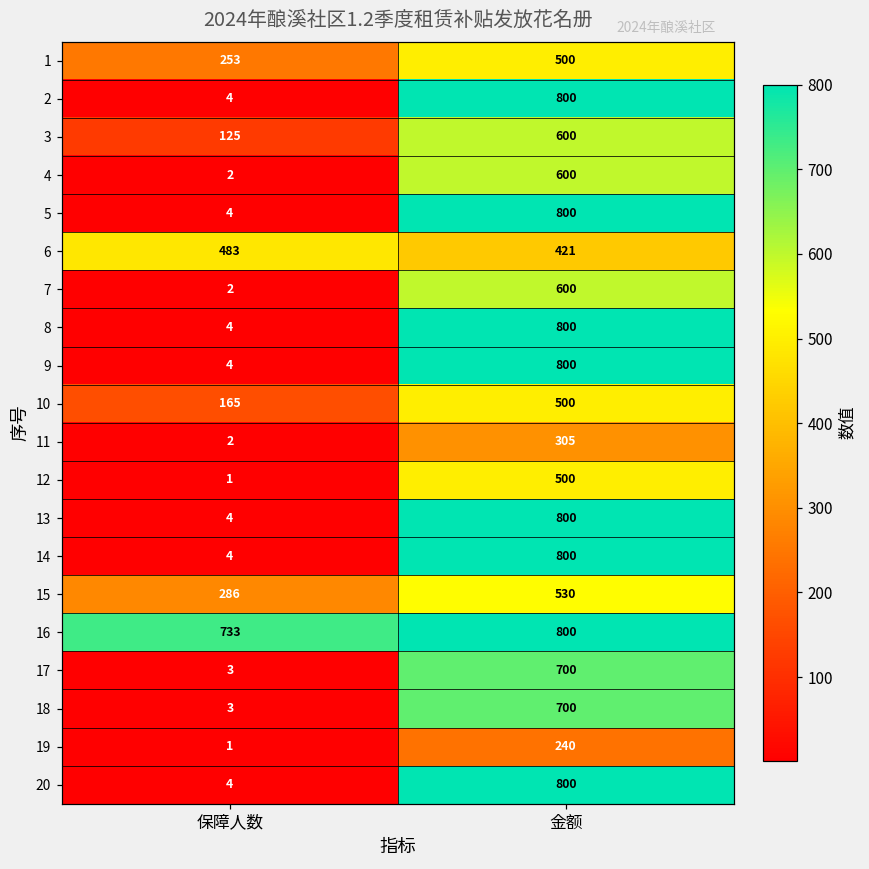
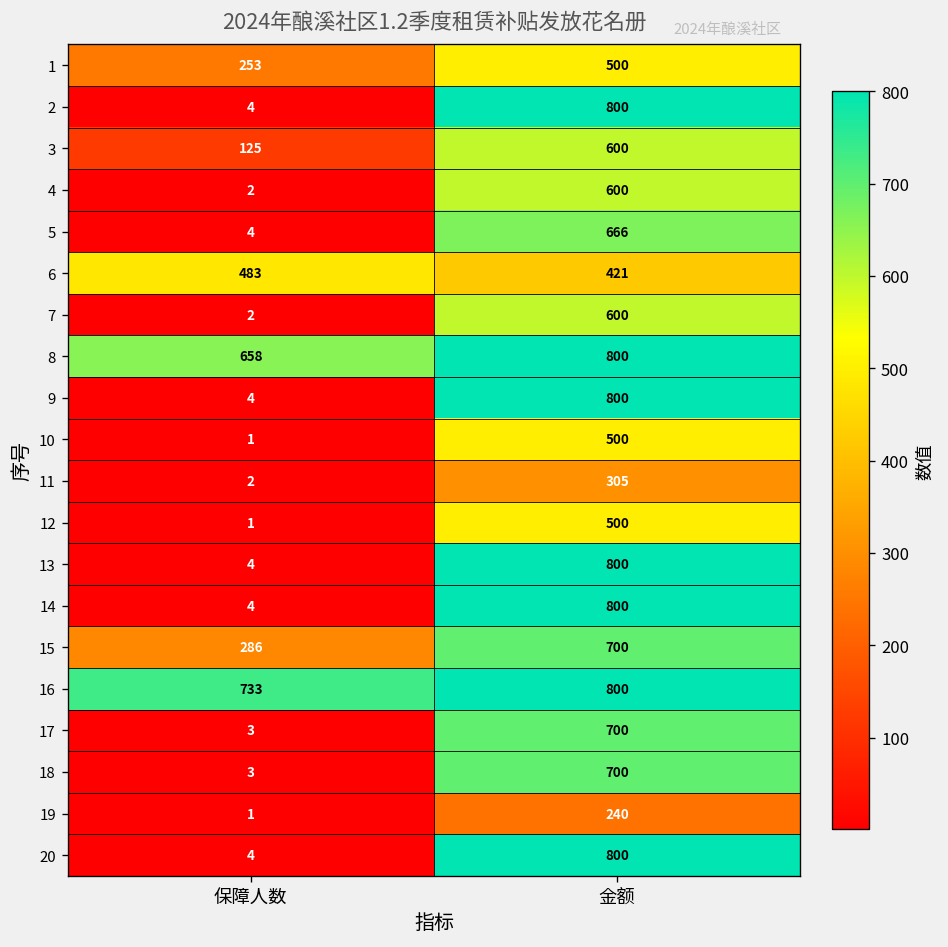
5, 金额: 800 -> 666
8, 保障人数: 4 -> 658
10, 保障人数: 165 -> 1
15, 金额: 530 -> 700
